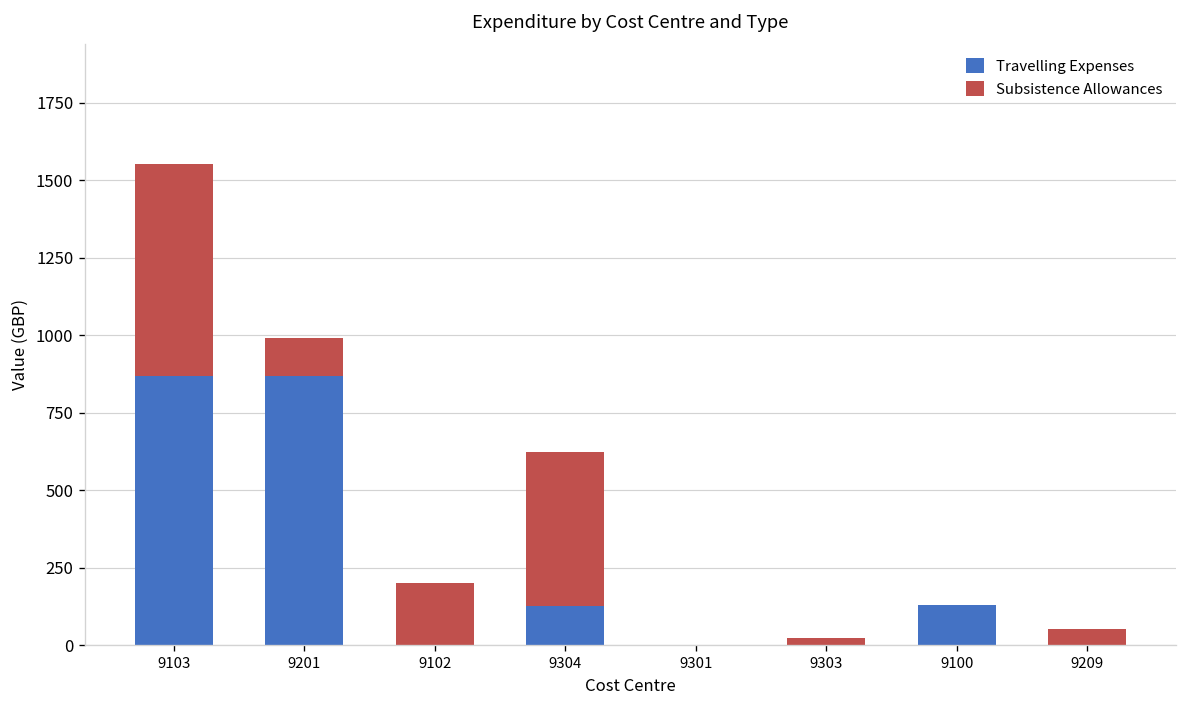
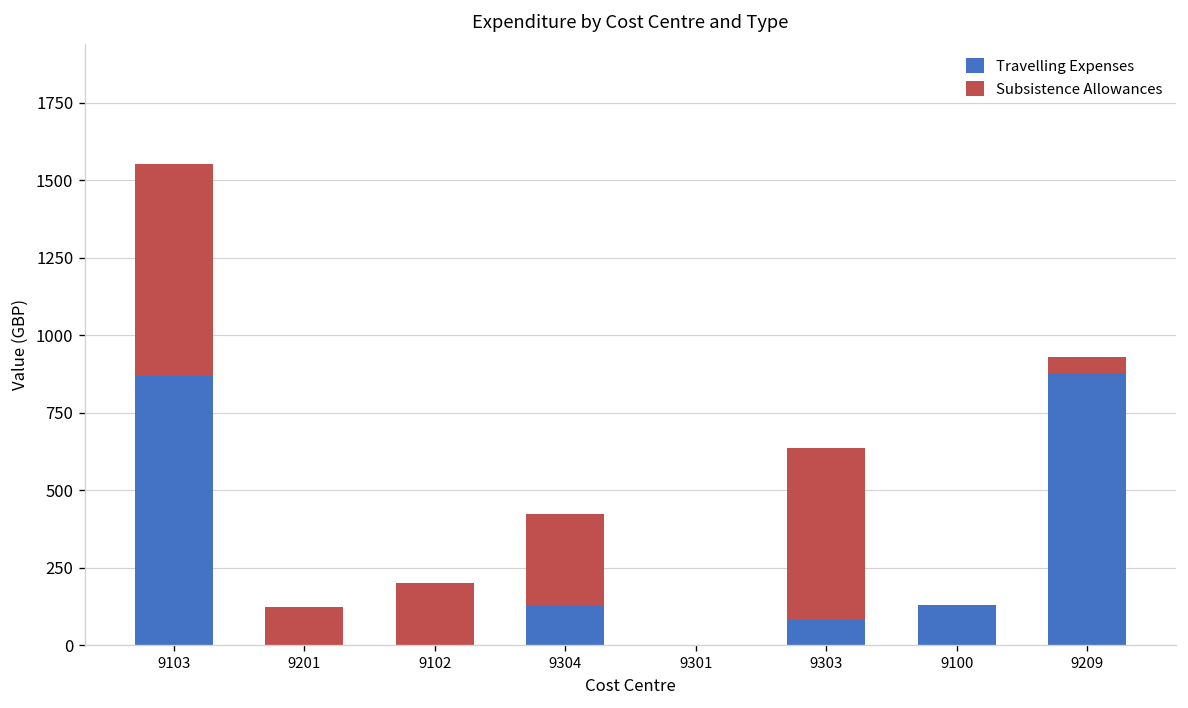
Travelling Expenses, 9201: 870 -> 0
Subsistence Allowances, 9304: 500 -> 290
Travelling Expenses, 9303: 0 -> 80
Subsistence Allowances, 9303: 20 -> 550
Travelling Expenses, 9209: 0 -> 880
